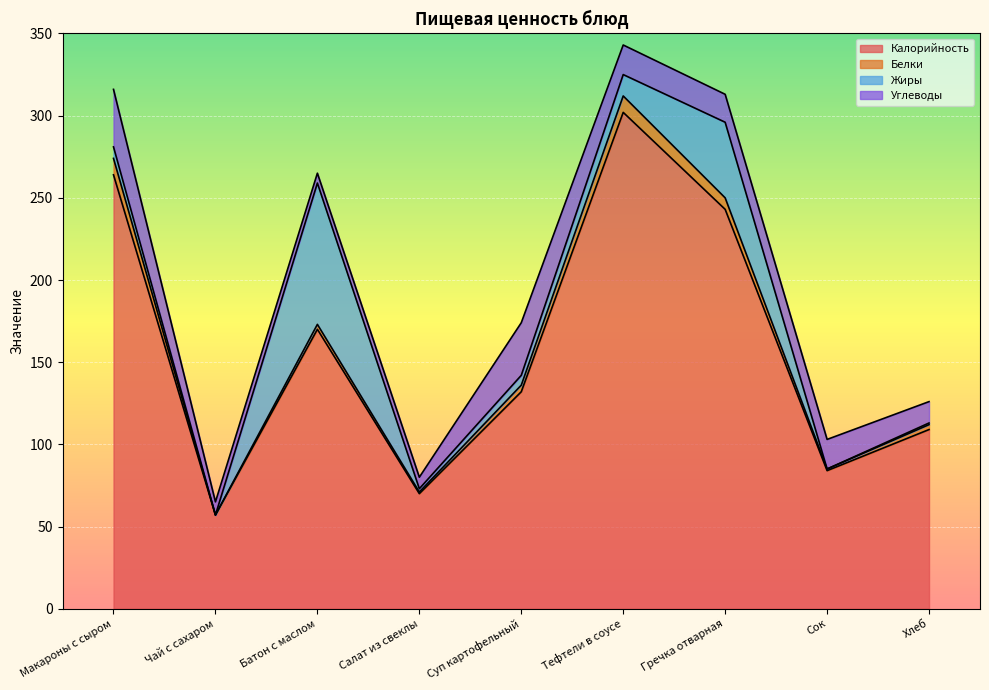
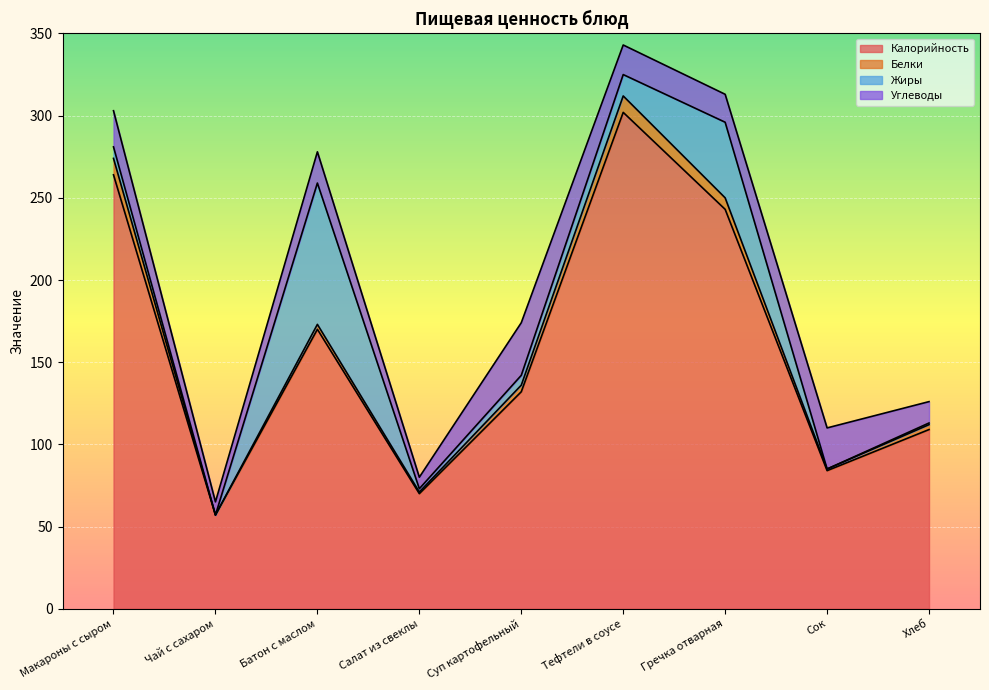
Углеводы, Макароны с сыром: 35 -> 22
Углеводы, Батон с маслом: 6 -> 19
Углеводы, Сок: 18 -> 25
